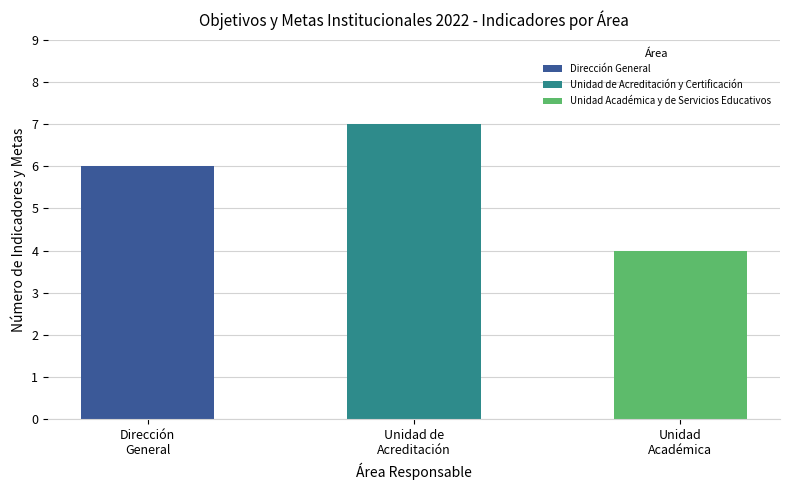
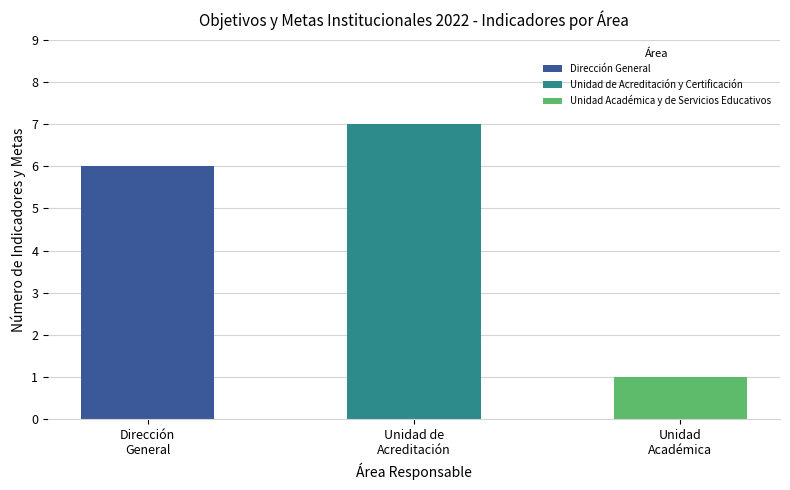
Unidad Académica: 4 -> 1
